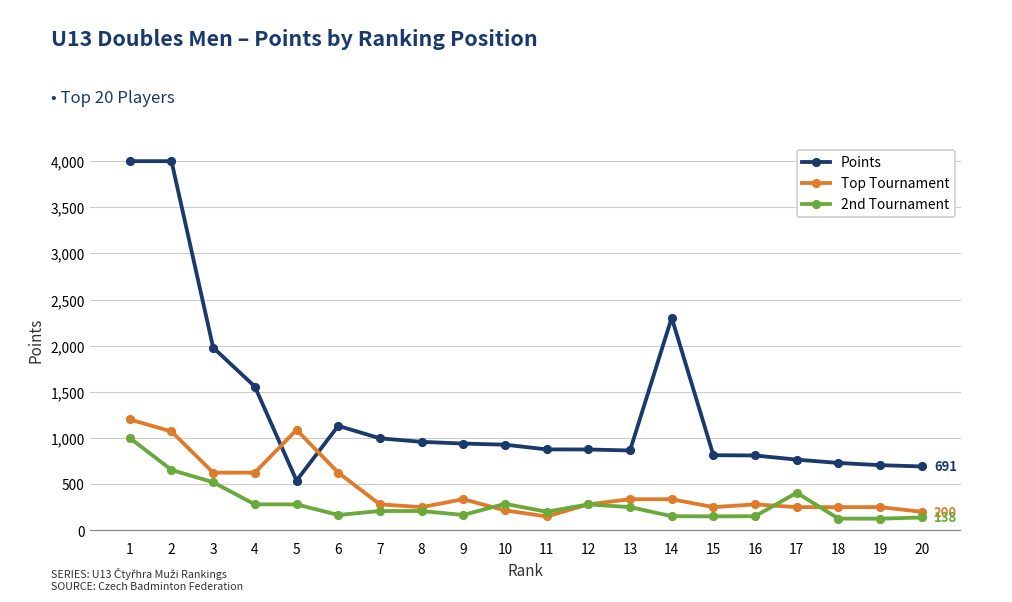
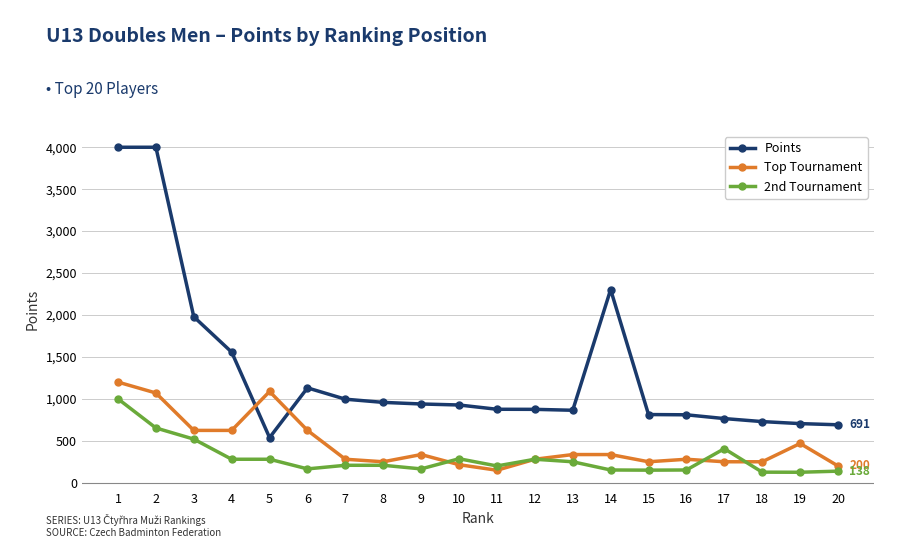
Top Tournament, 19: 300 -> 500
